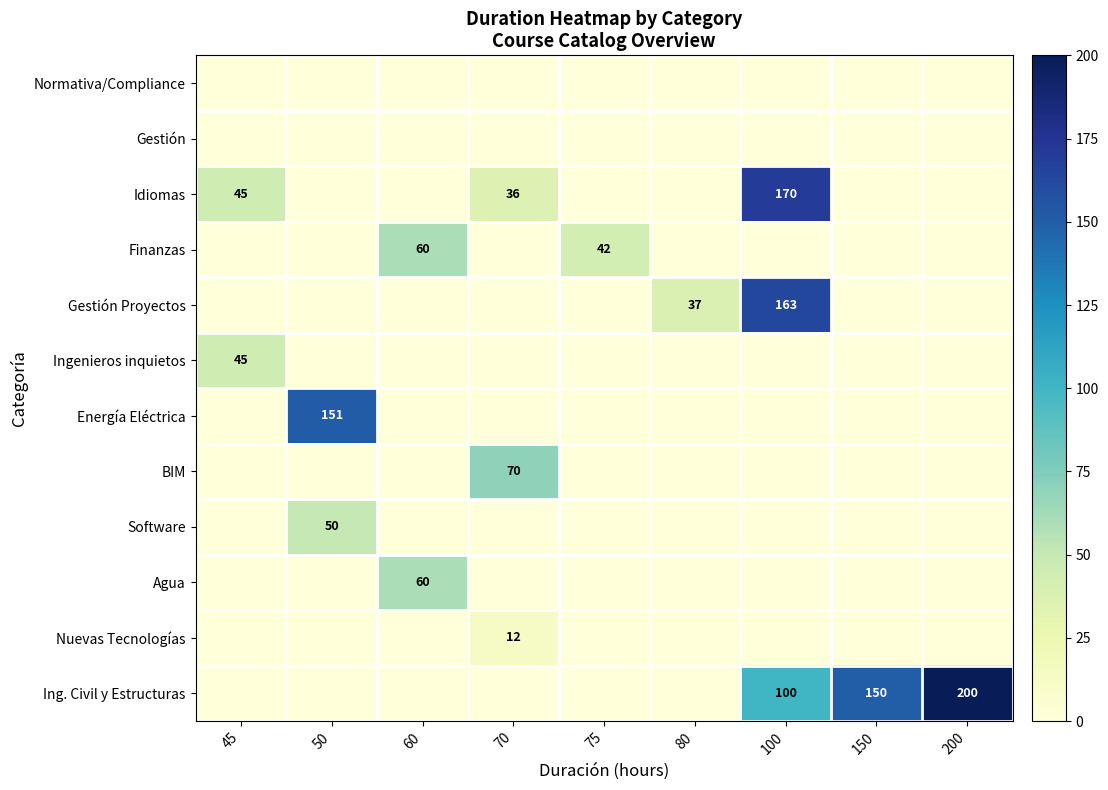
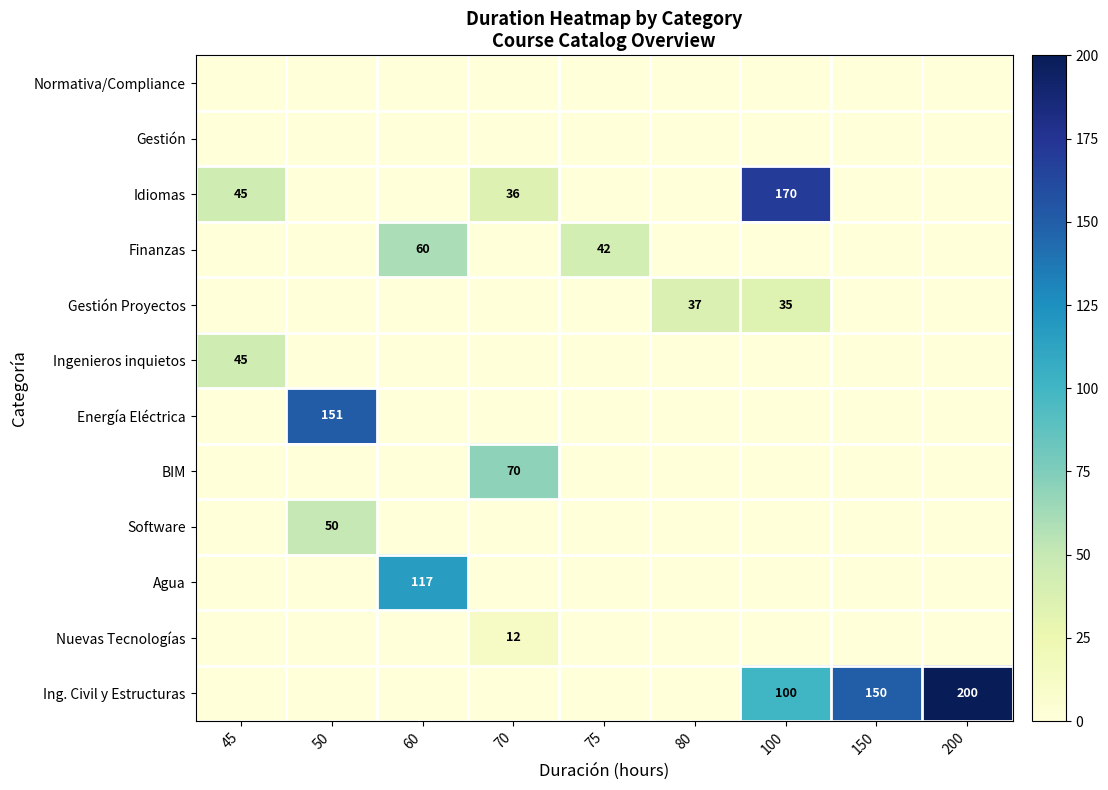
Gestión Proyectos, 100: 163 -> 35
Agua, 60: 60 -> 117
